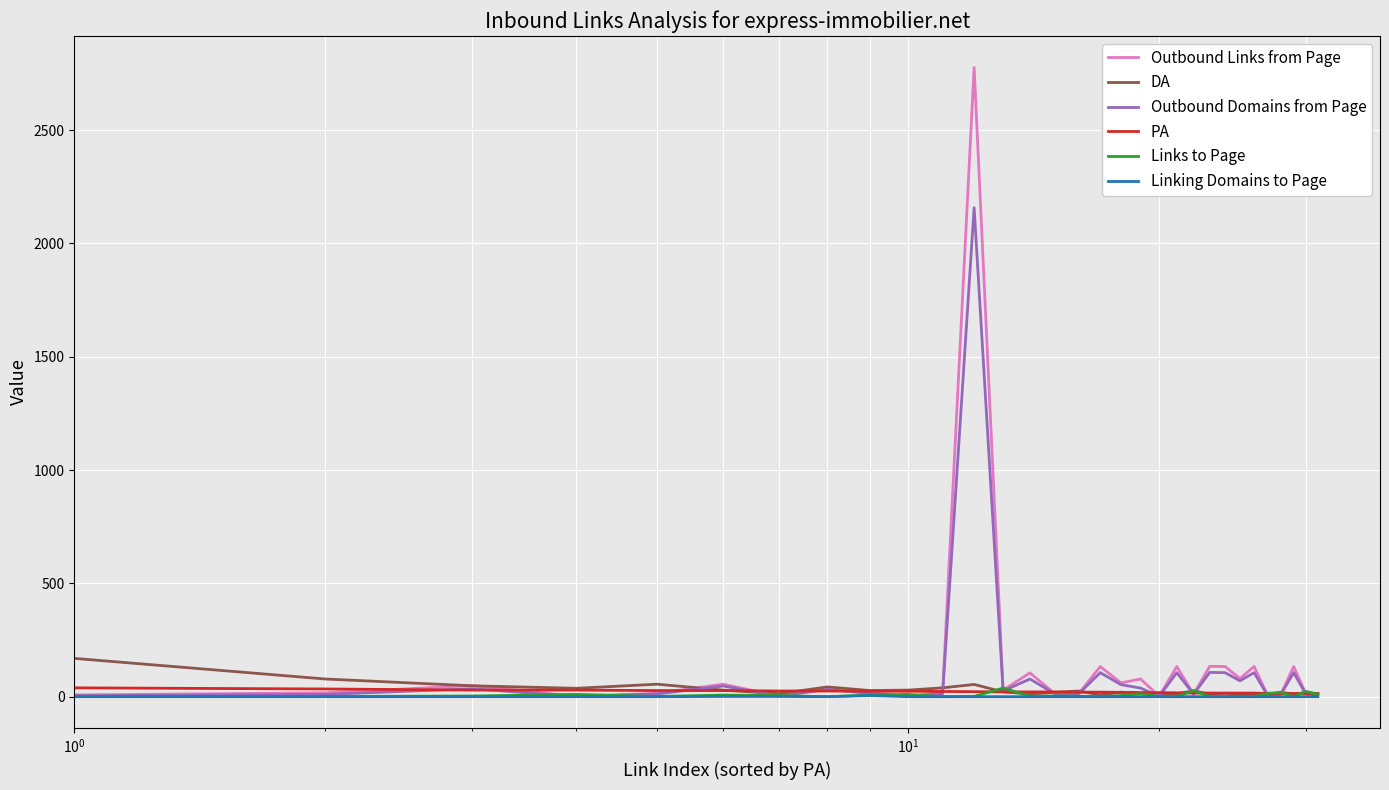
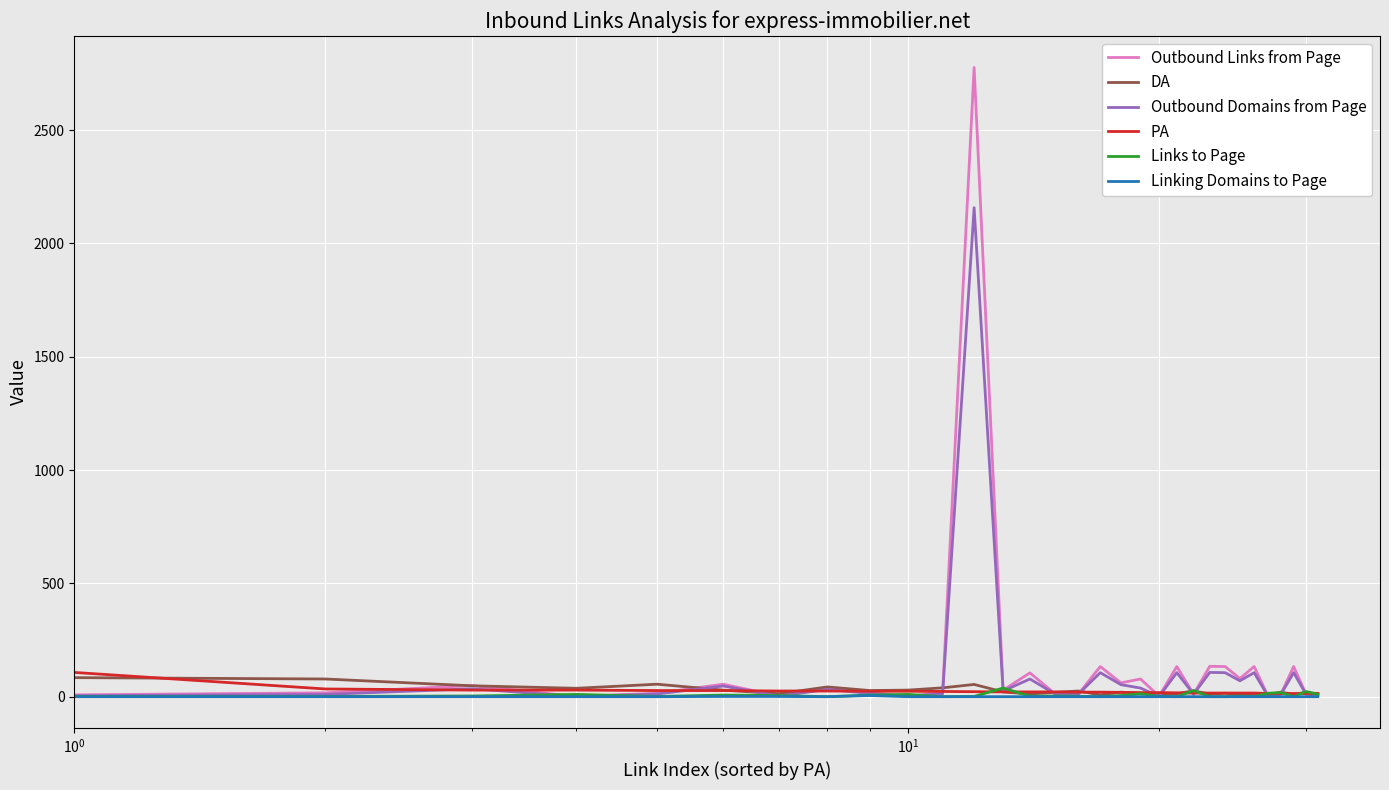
DA, 10^0: 170 -> 80
PA, 10^0: 40 -> 110
